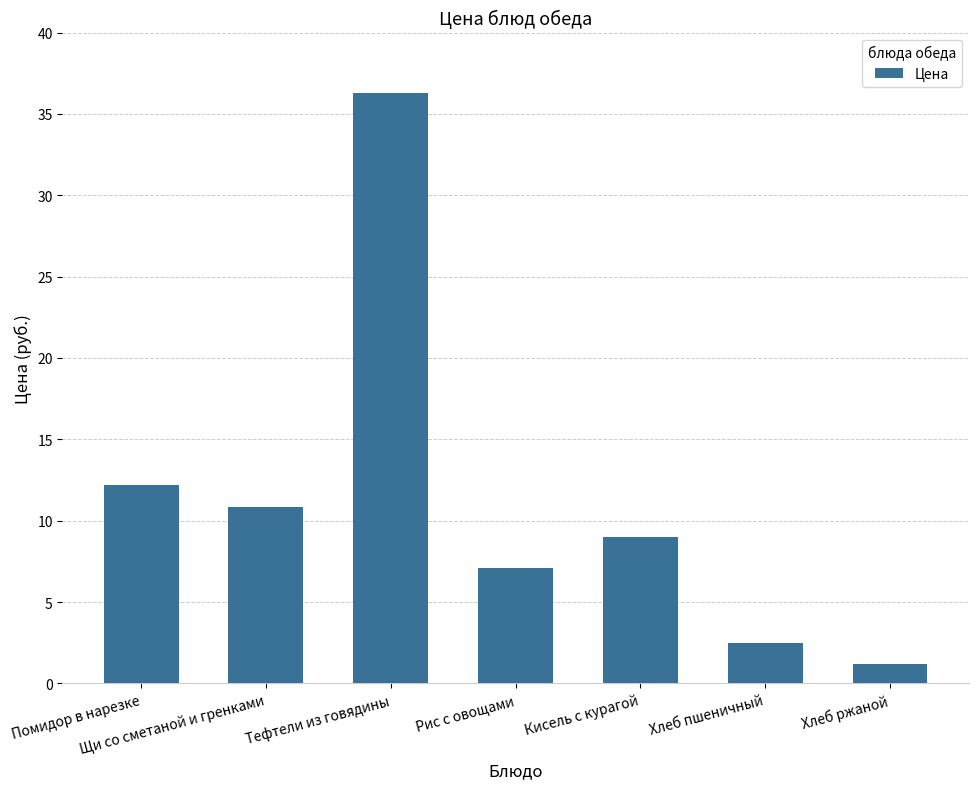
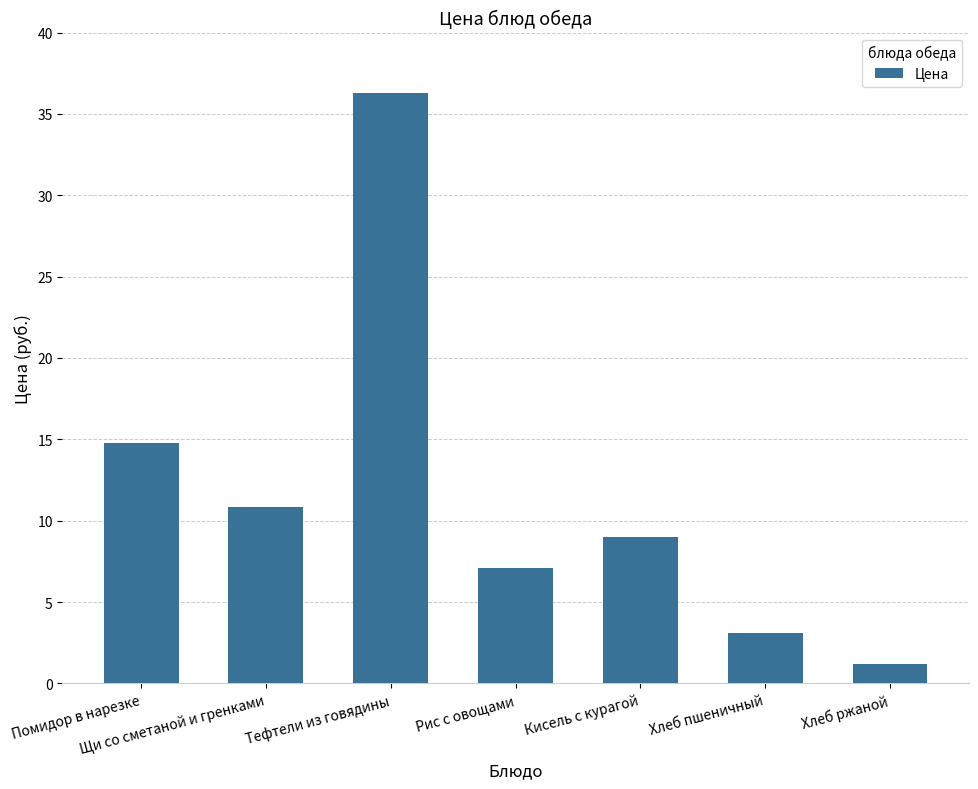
Помидор в нарезке: 12.2 -> 14.8
Хлеб пшеничный: 2.5 -> 3.1
